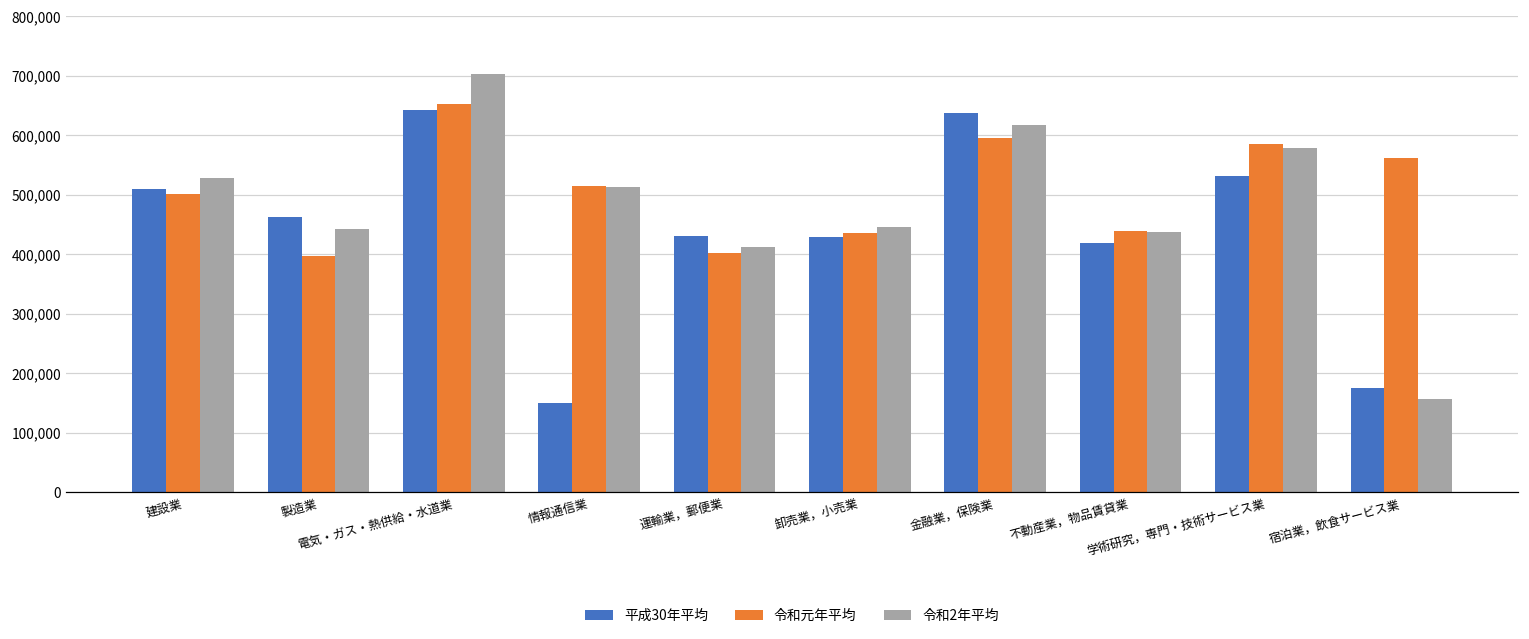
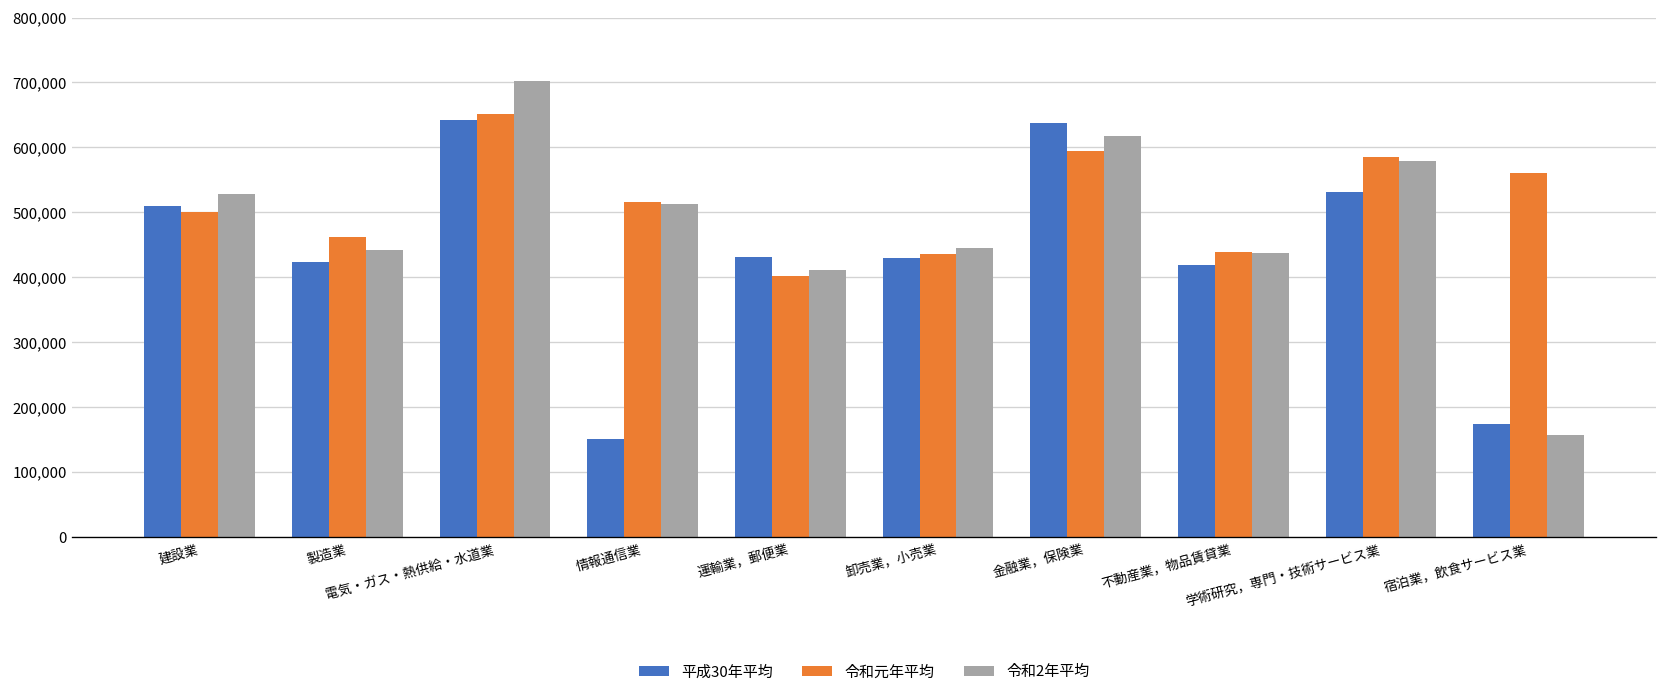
平成30年平均, 製造業: 460,000 -> 420,000
令和元年平均, 製造業: 400,000 -> 460,000
